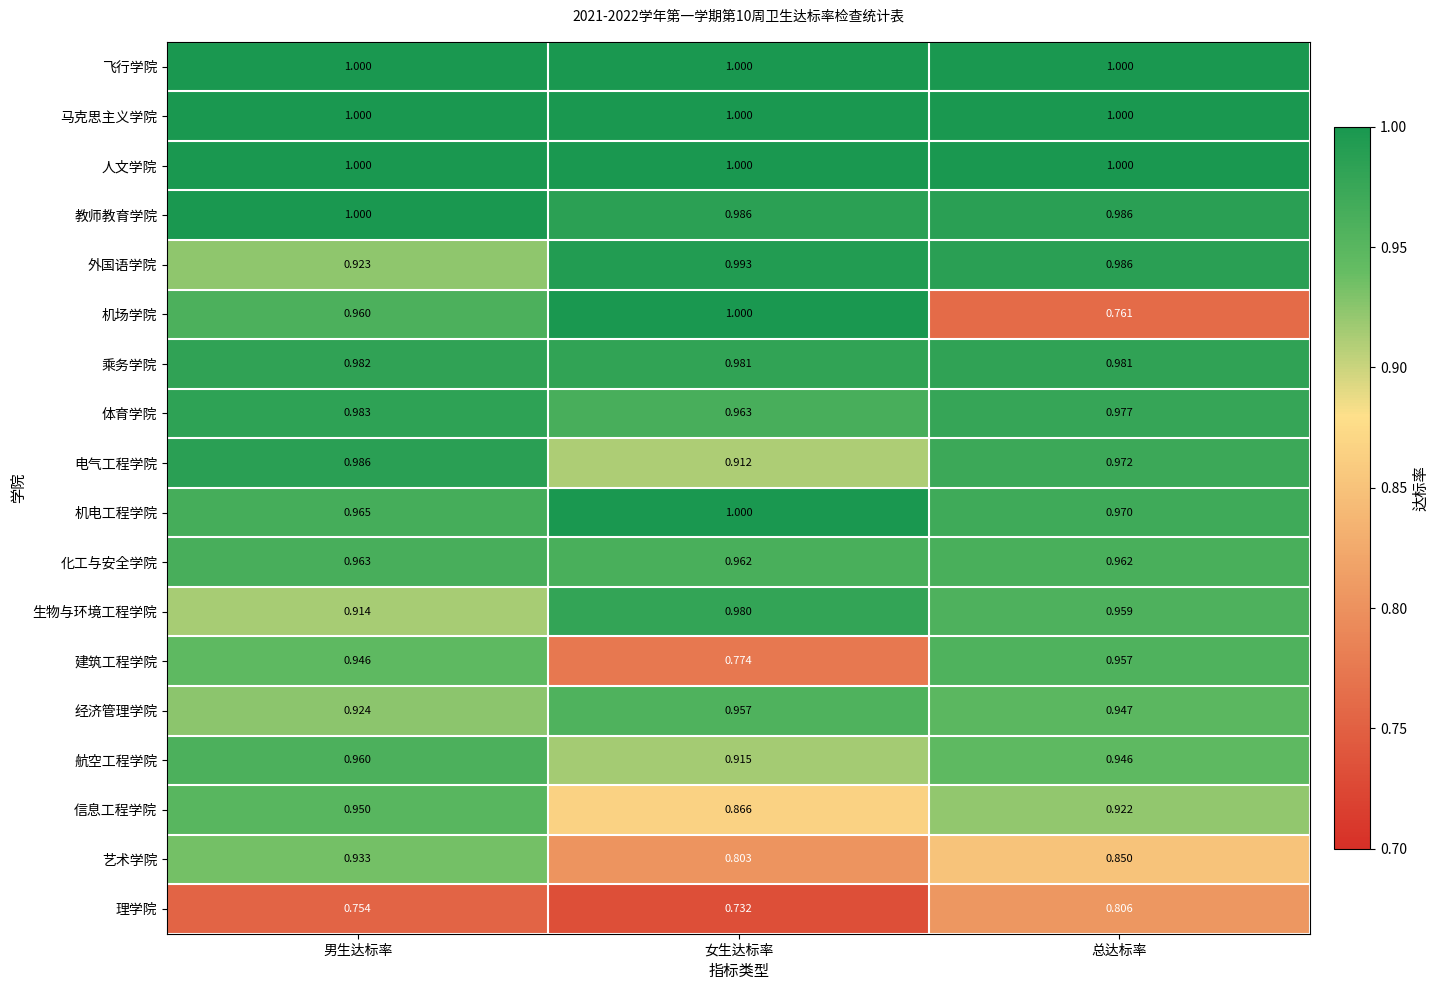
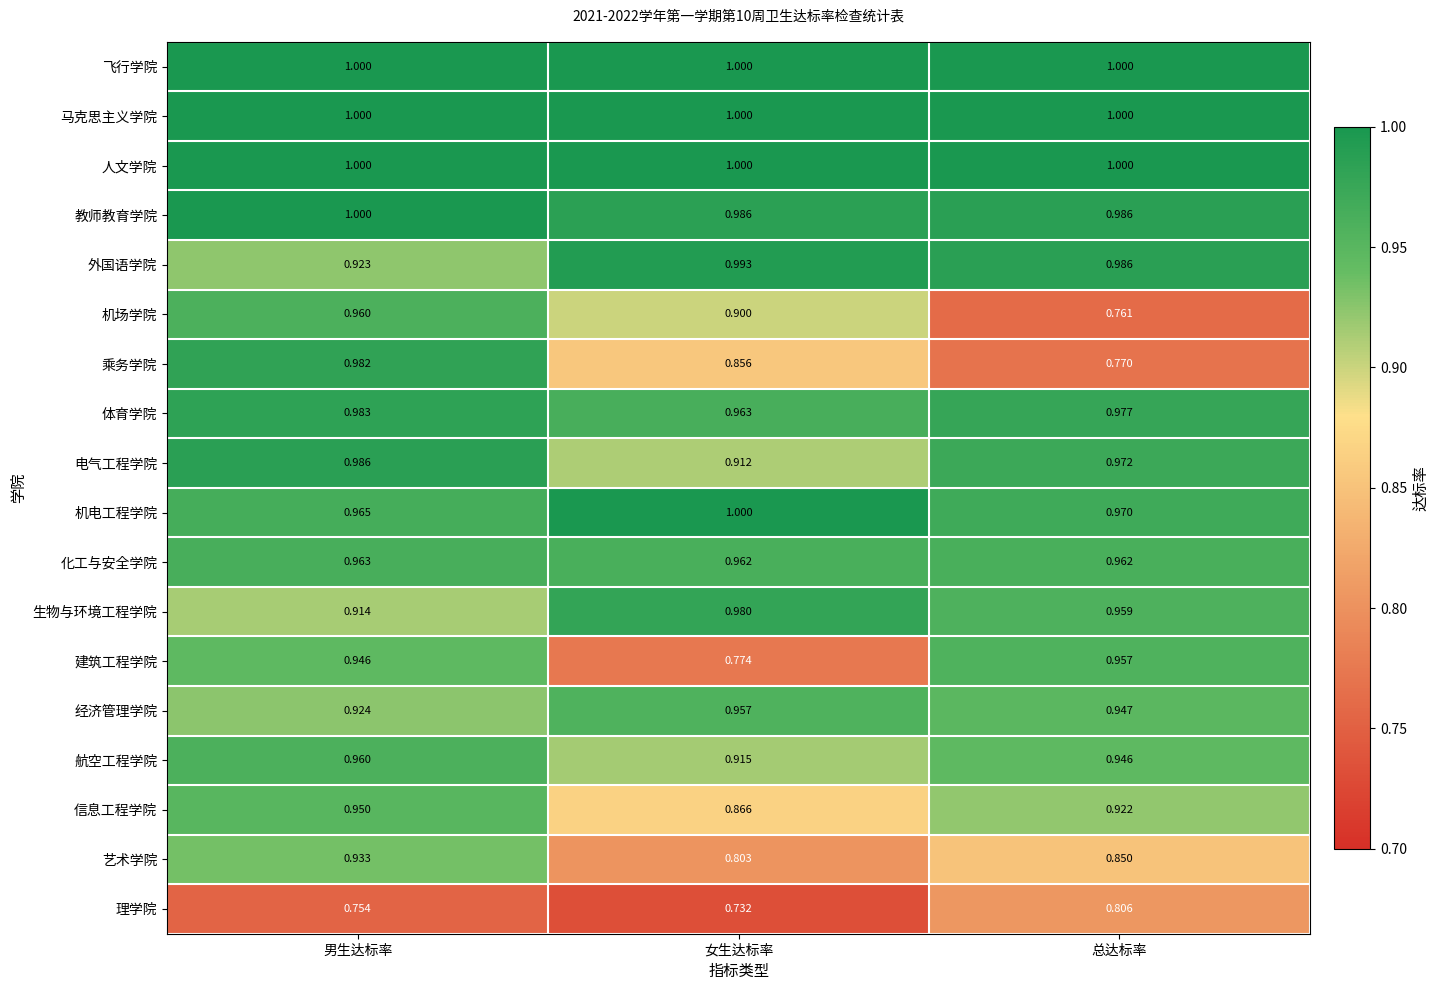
机场学院, 女生达标率: 1.000 -> 0.900
乘务学院, 女生达标率: 0.981 -> 0.856
乘务学院, 总达标率: 0.981 -> 0.770
